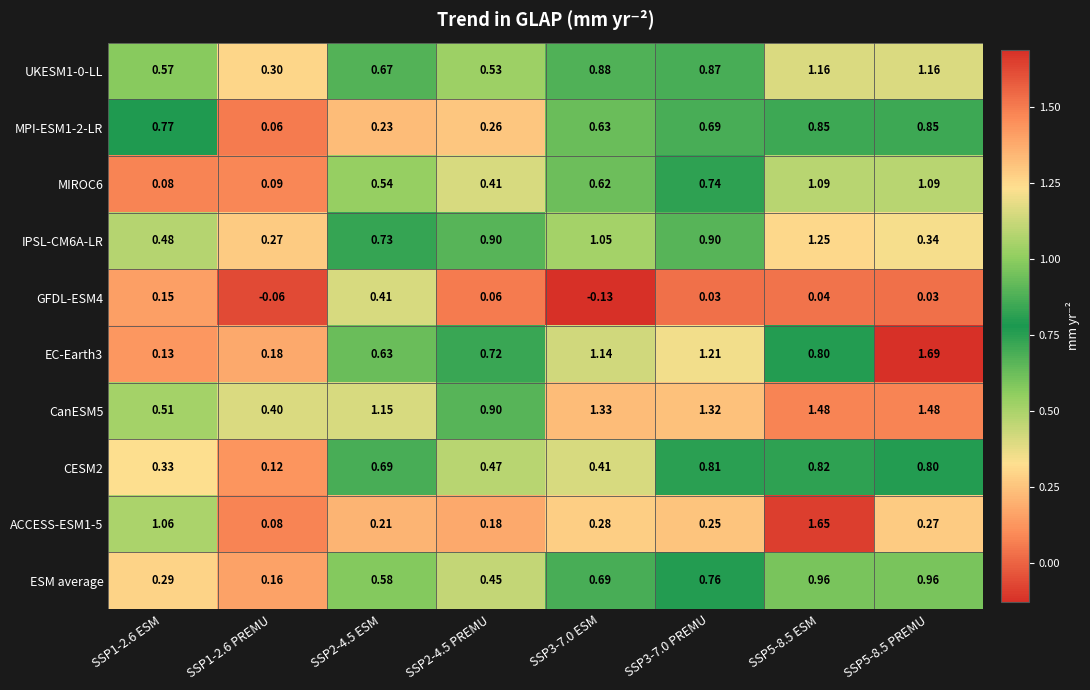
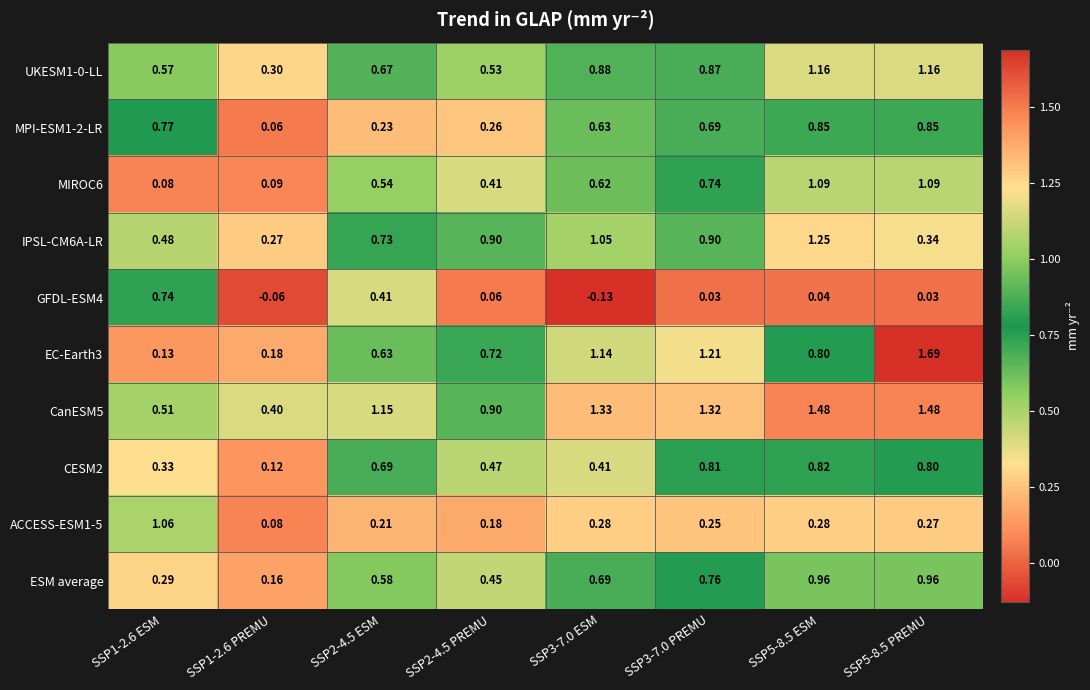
GFDL-ESM4, SSP1-2.6 ESM: 0.15 -> 0.74
ACCESS-ESM1-5, SSP5-8.5 ESM: 1.65 -> 0.28
